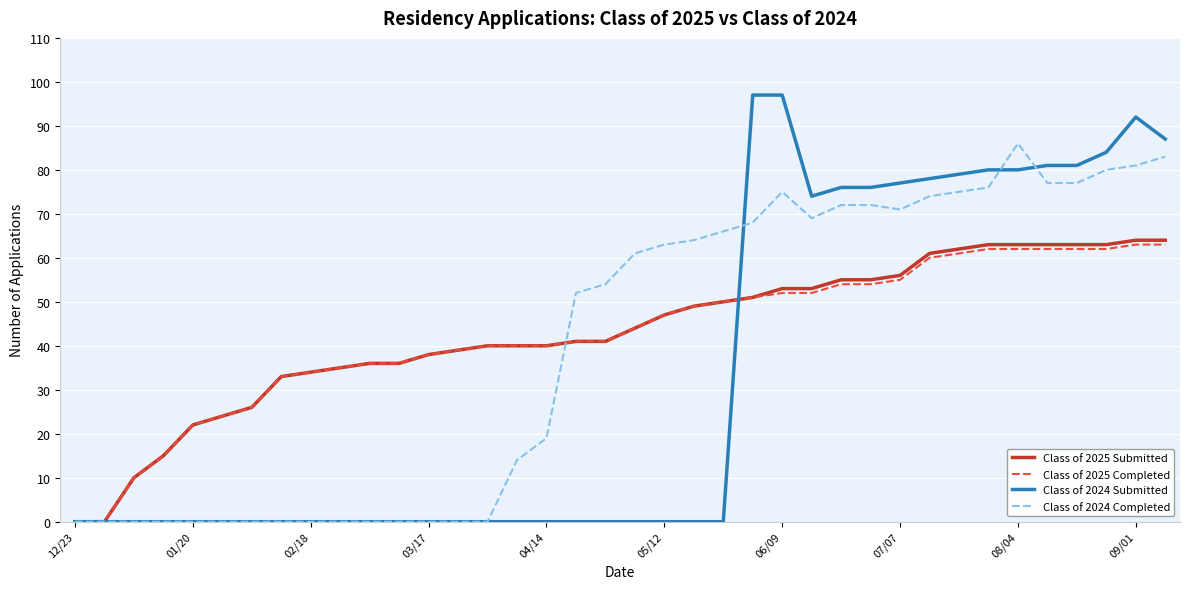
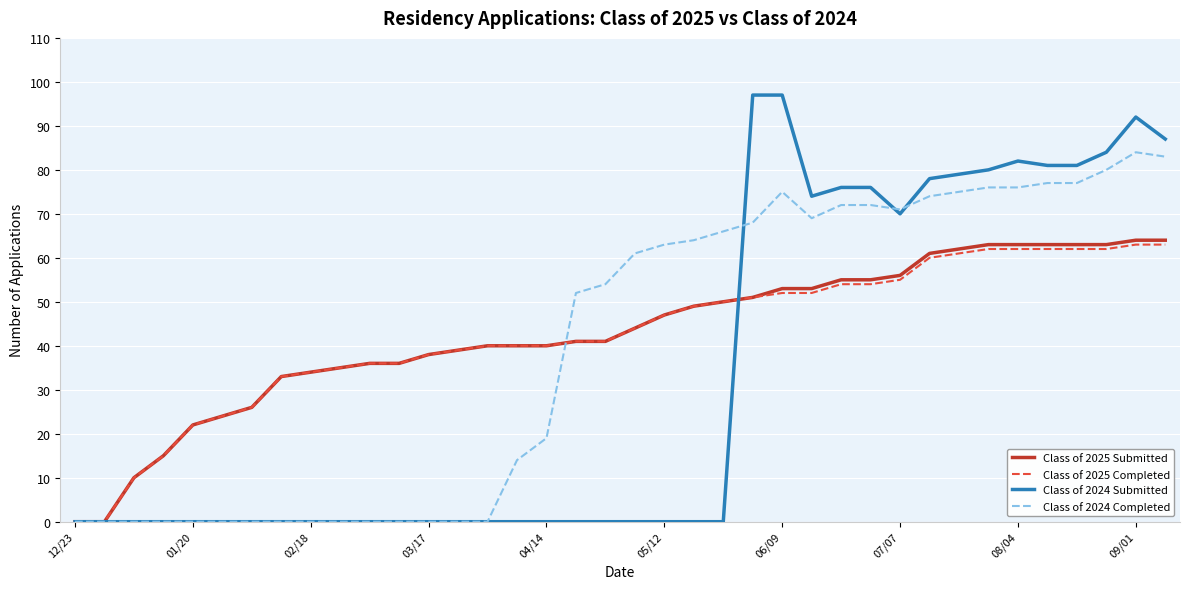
Class of 2024 Submitted, 07/07: 77 -> 70
Class of 2024 Submitted, 08/04: 80 -> 82
Class of 2024 Completed, 08/04: 86 -> 76
Class of 2024 Completed, 09/01: 81 -> 84
